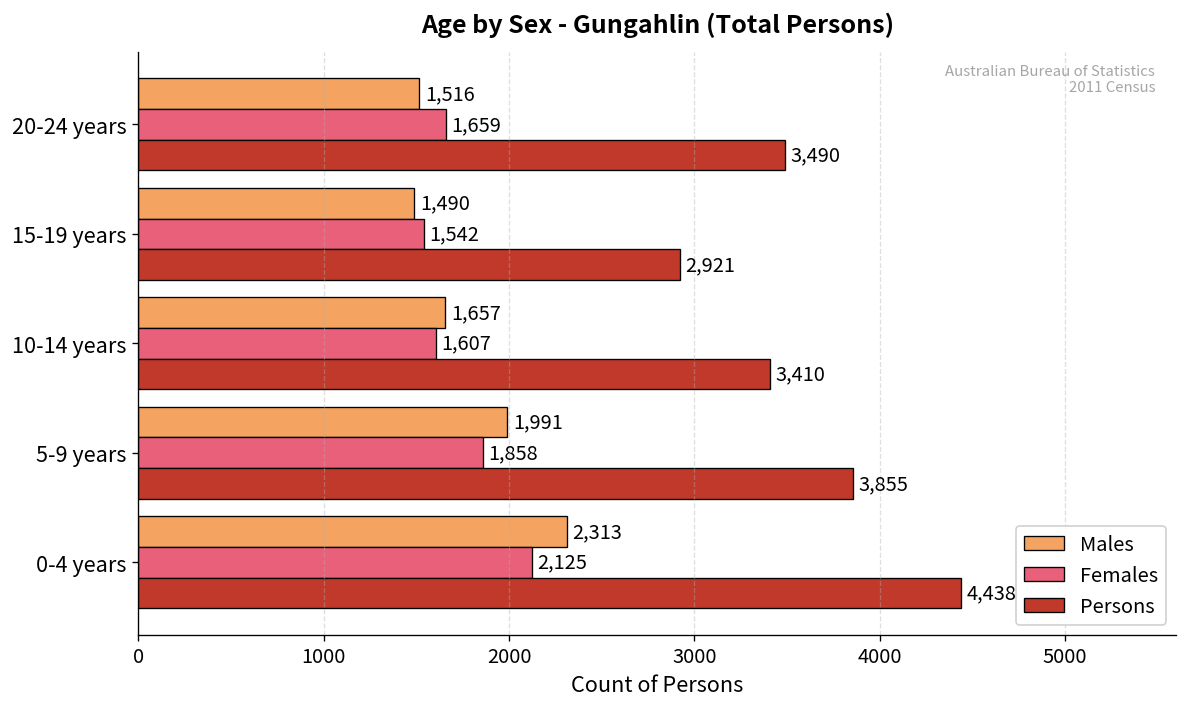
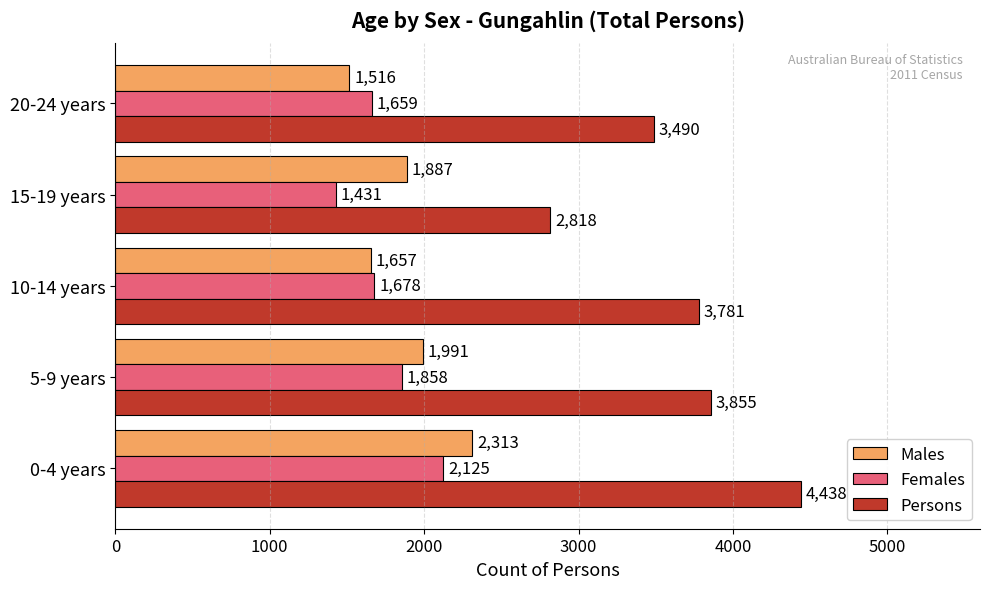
Males, 15-19 years: 1,490 -> 1,887
Females, 15-19 years: 1,542 -> 1,431
Persons, 15-19 years: 2,921 -> 2,818
Females, 10-14 years: 1,607 -> 1,678
Persons, 10-14 years: 3,410 -> 3,781
